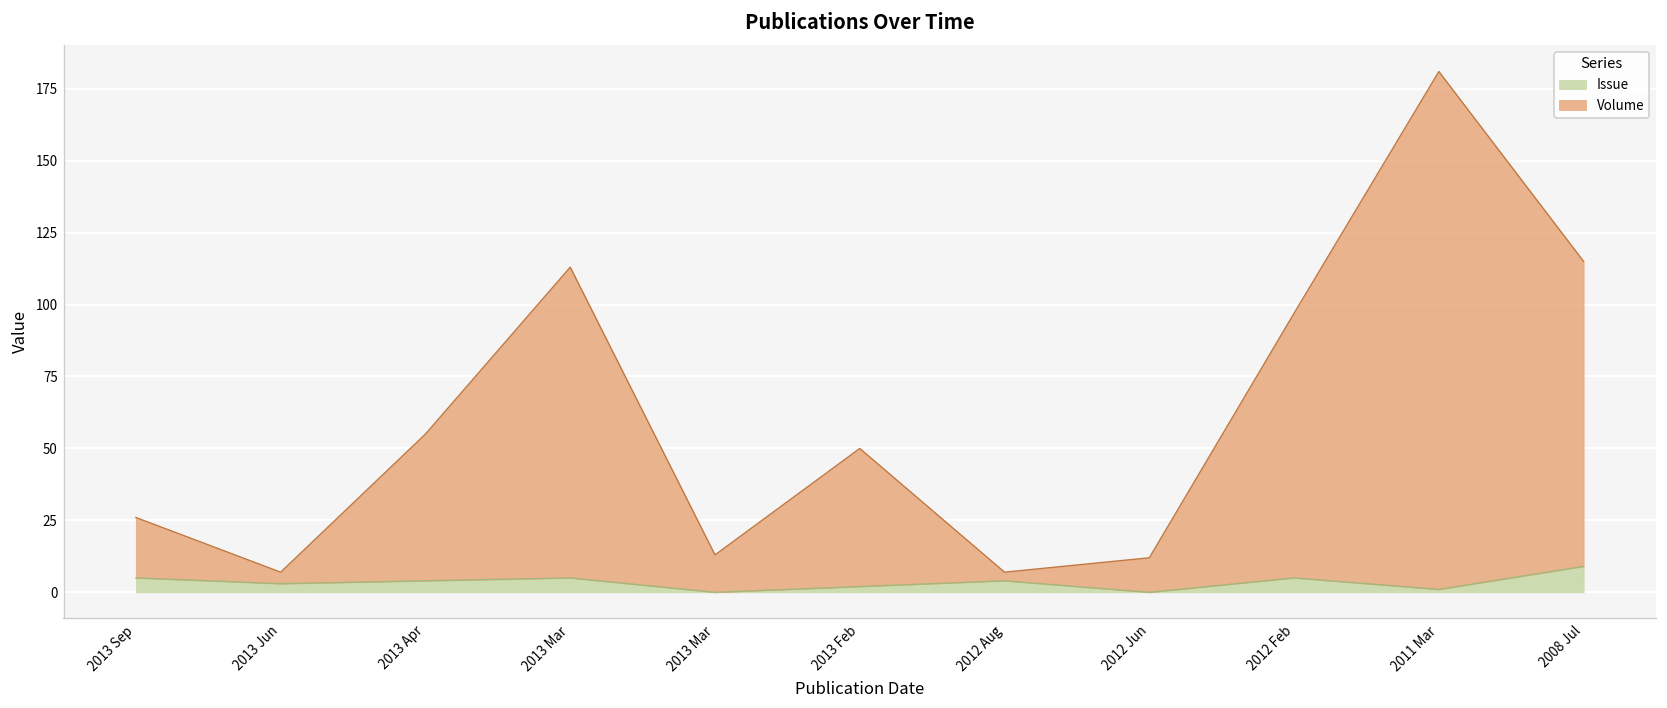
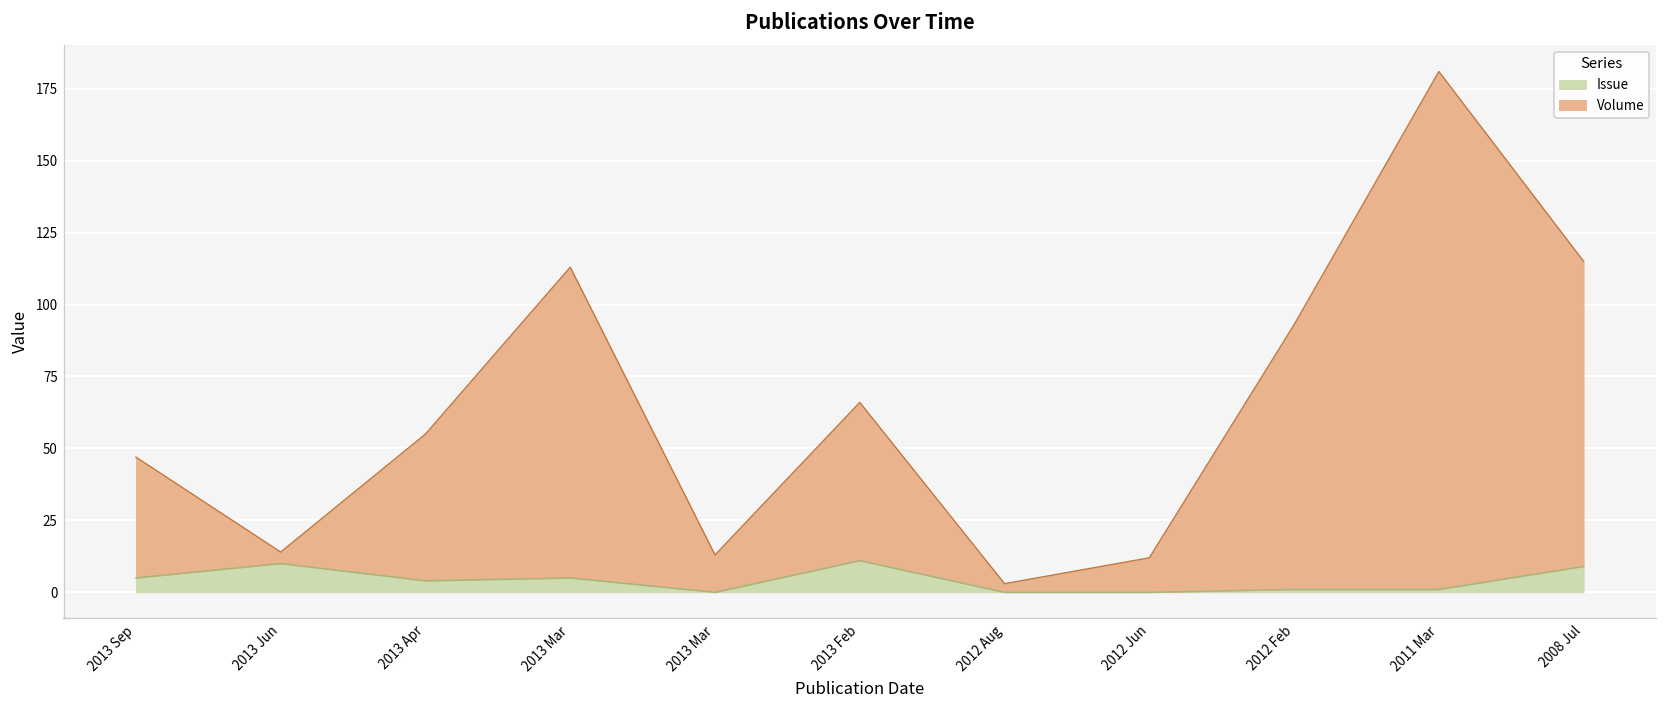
Volume, 2013 Sep: 21 -> 42
Issue, 2013 Jun: 3 -> 10
Issue, 2013 Feb: 2 -> 11
Volume, 2013 Feb: 48 -> 55
Issue, 2012 Aug: 4 -> 0
Issue, 2012 Feb: 5 -> 1
